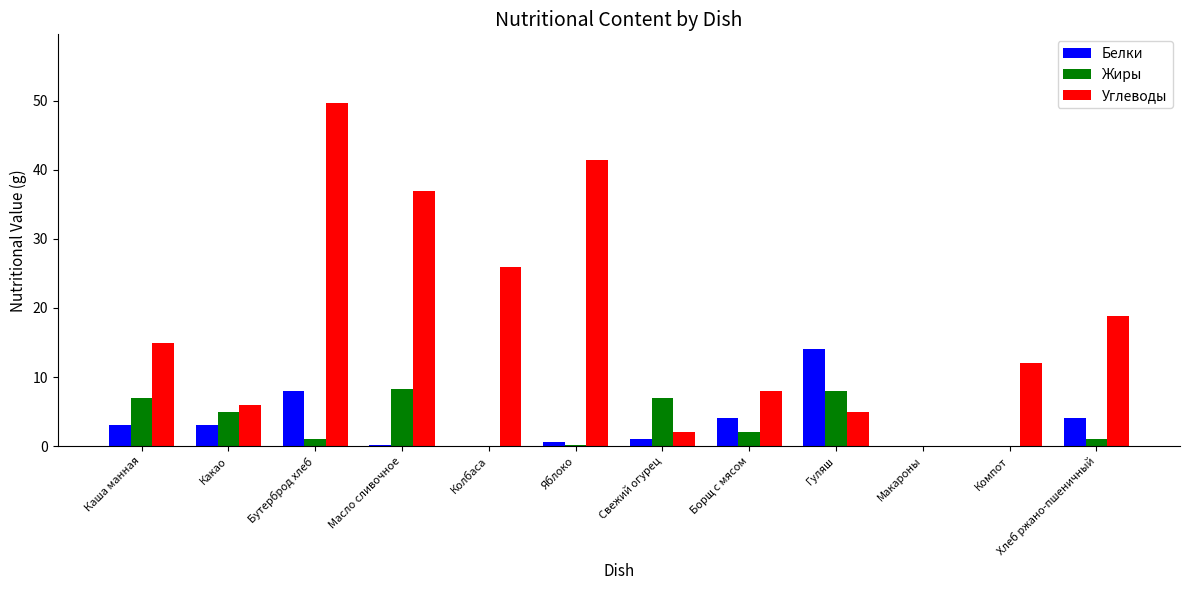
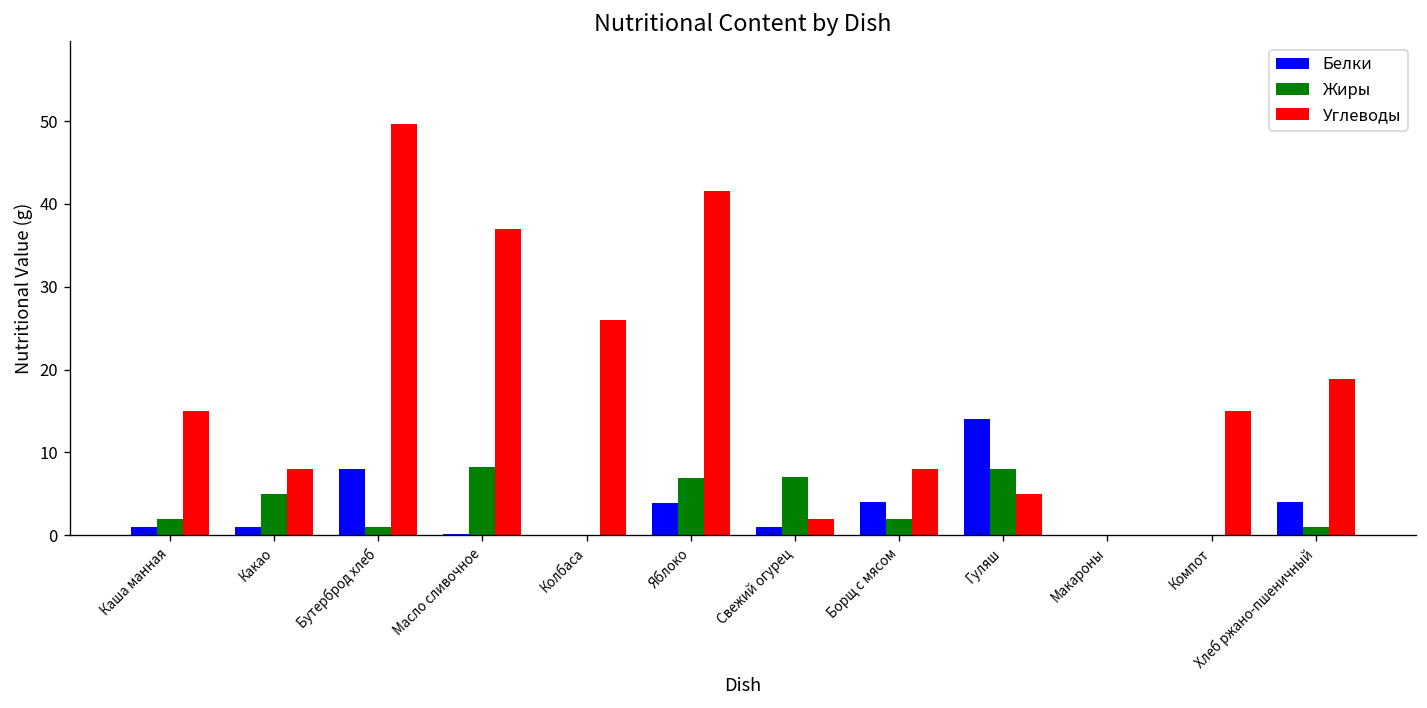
Белки, Каша манная: 3 -> 1
Жиры, Каша манная: 7 -> 2
Белки, Какао: 3 -> 1
Углеводы, Какао: 6 -> 8
Белки, Яблоко: 1 -> 4
Жиры, Яблоко: 0 -> 7
Углеводы, Компот: 12 -> 15
